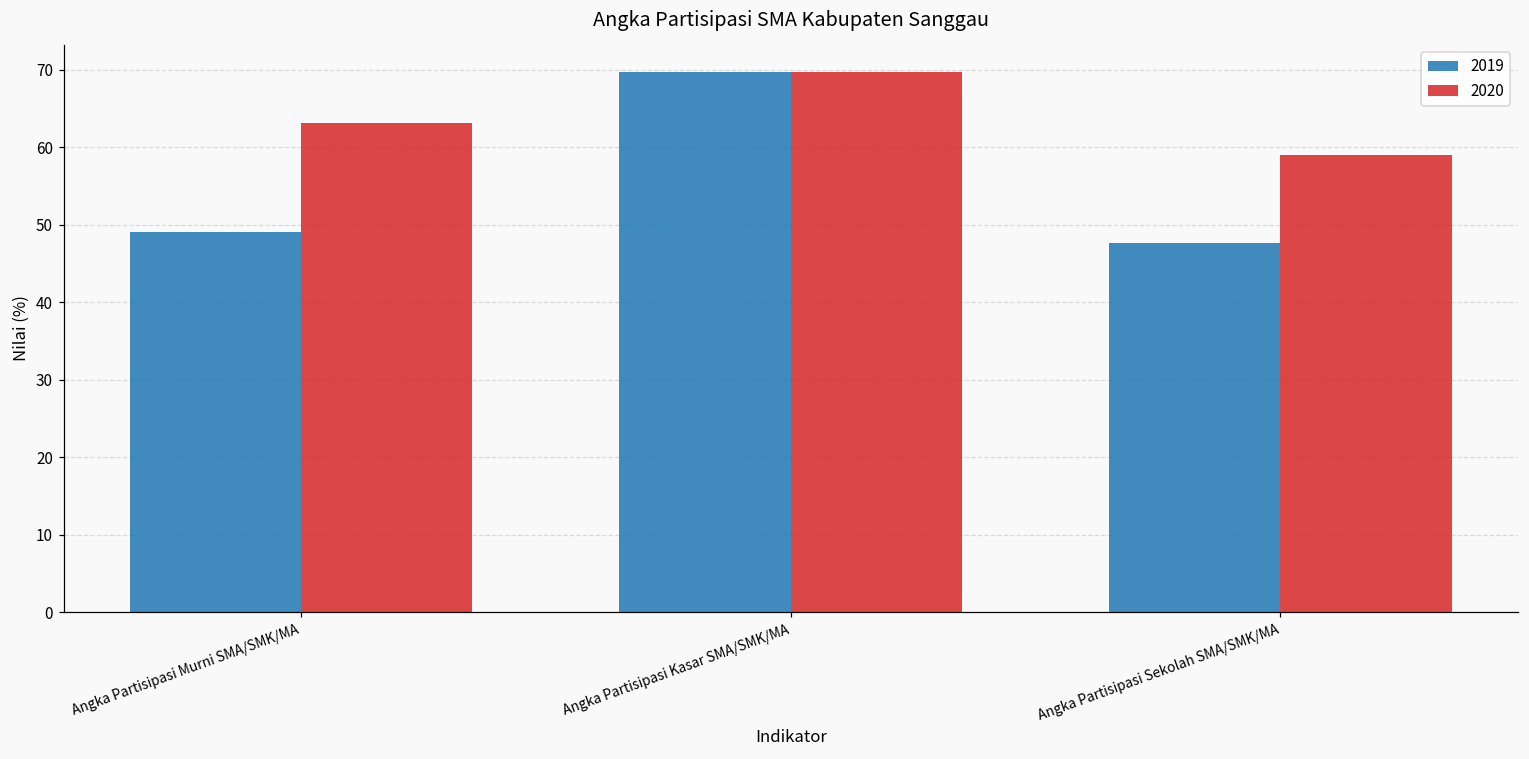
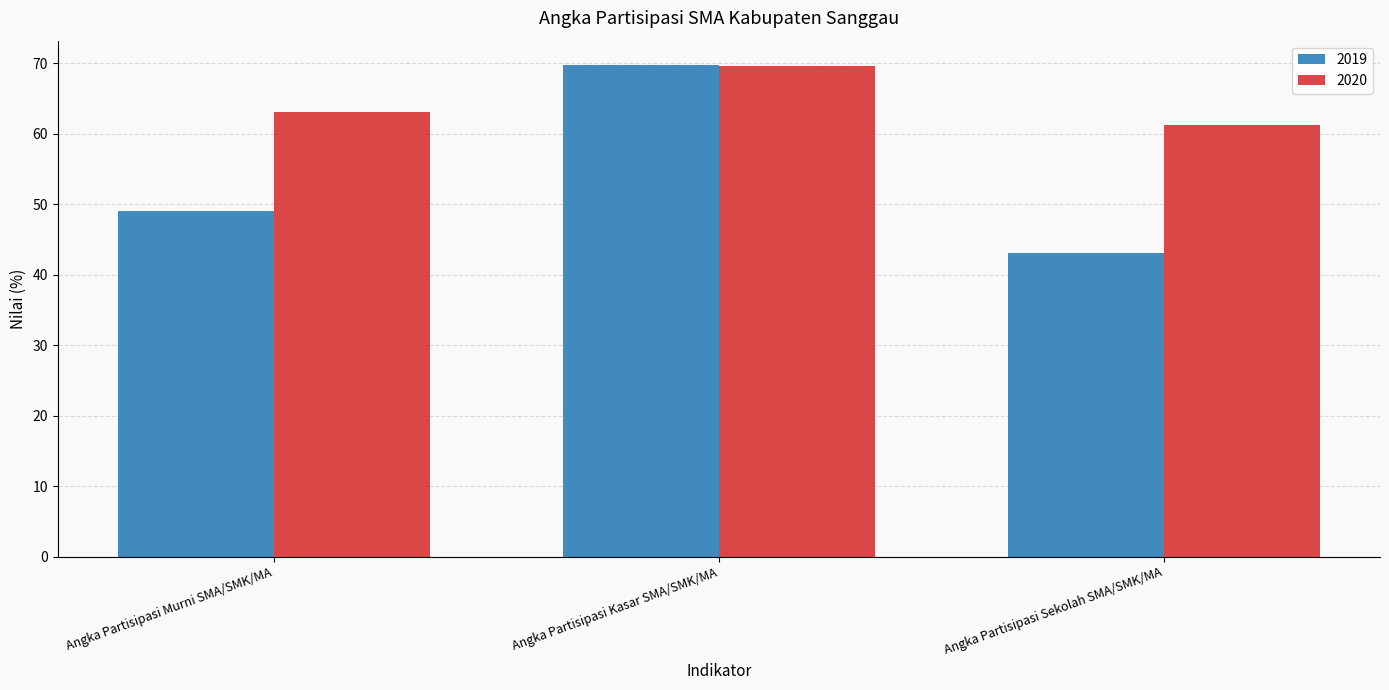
2019, Angka Partisipasi Sekolah SMA/SMK/MA: 48 -> 43
2020, Angka Partisipasi Sekolah SMA/SMK/MA: 59 -> 61
